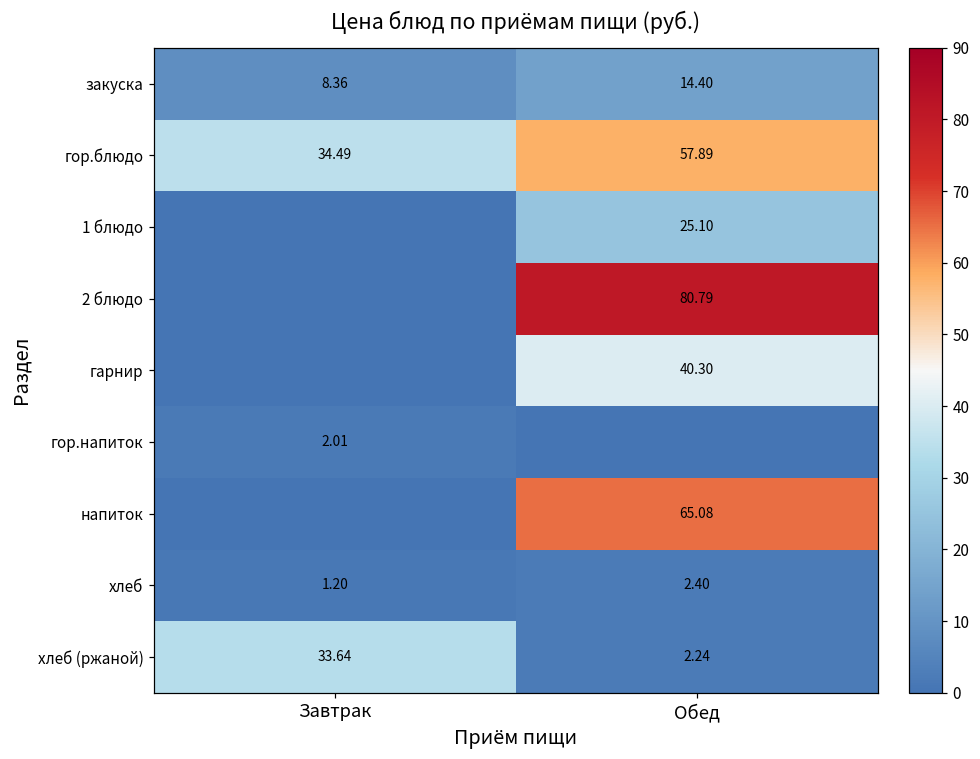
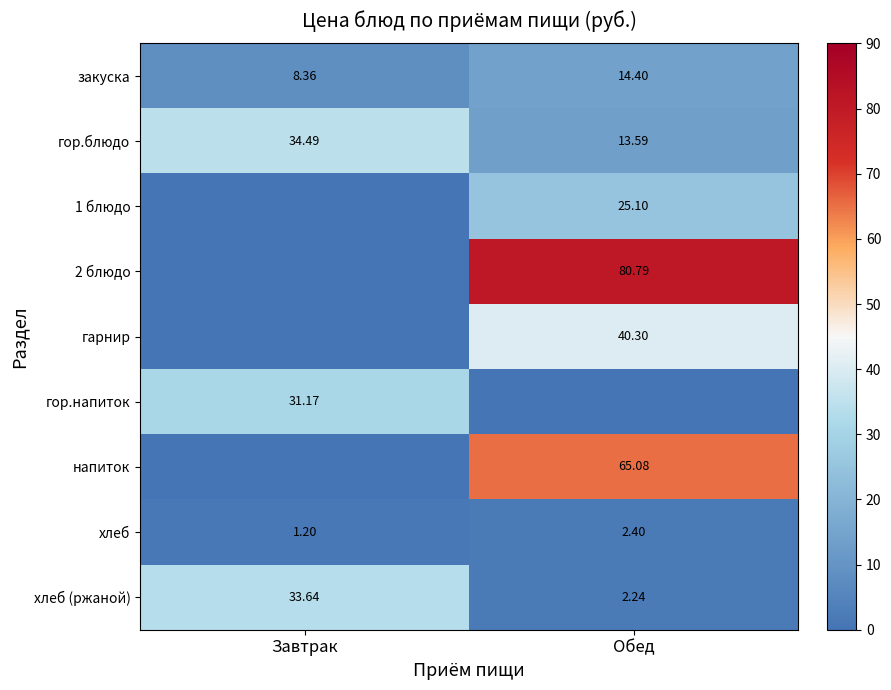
гор.блюдо, Обед: 57.89 -> 13.59
гор.напиток, Завтрак: 2.01 -> 31.17
